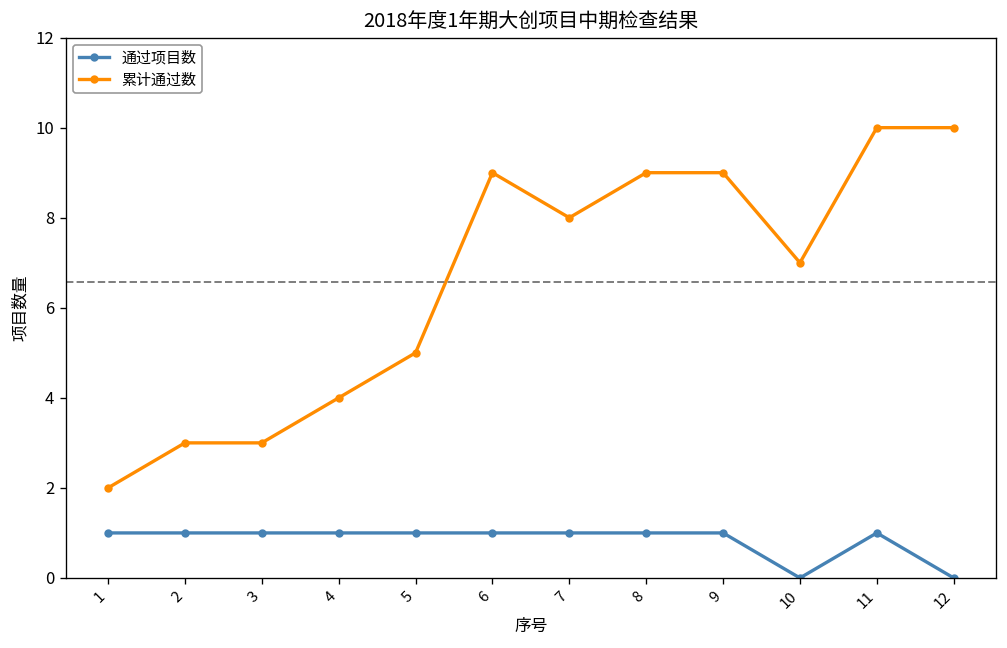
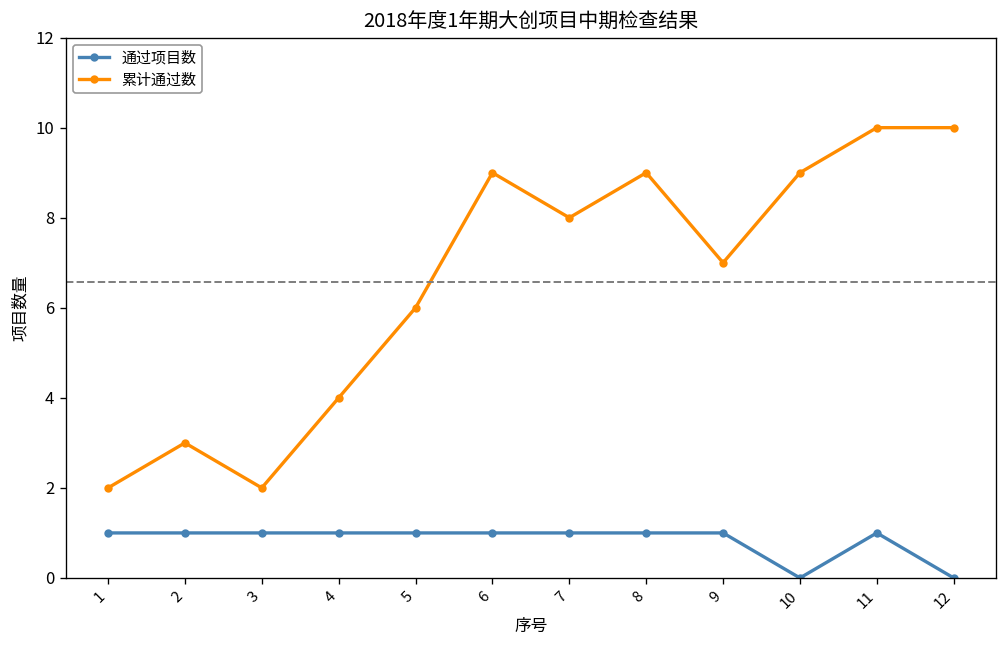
累计通过数, 3: 3 -> 2
累计通过数, 5: 5 -> 6
累计通过数, 9: 9 -> 7
累计通过数, 10: 7 -> 9
